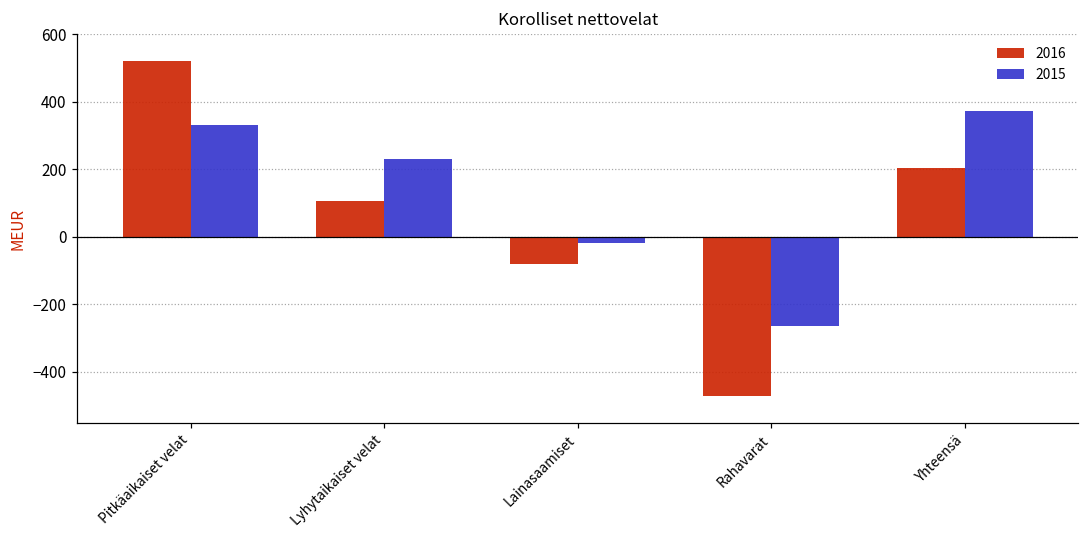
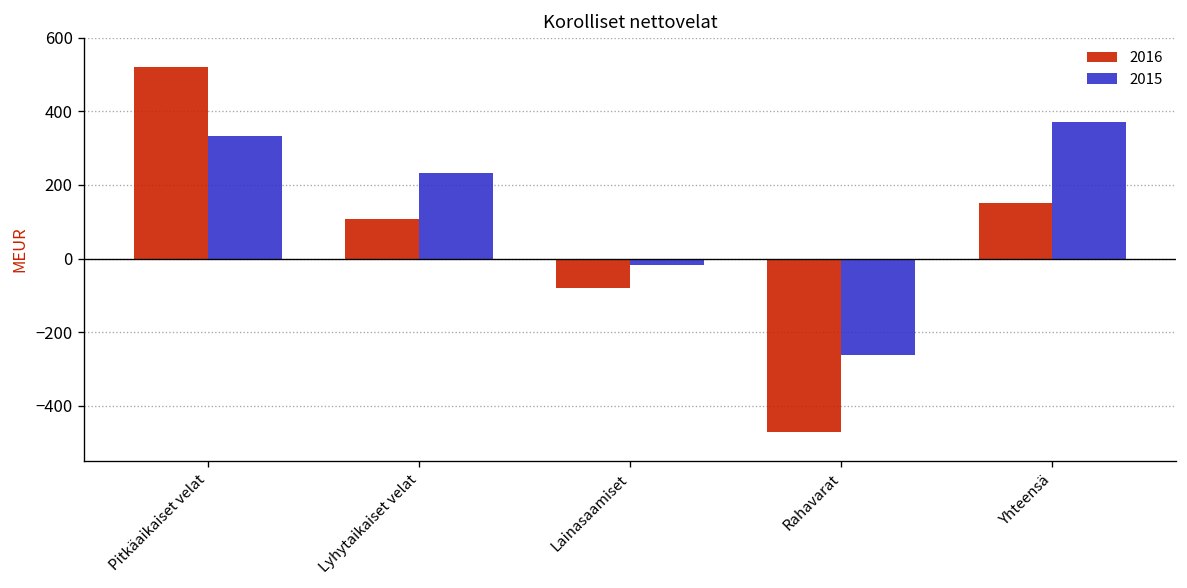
2016, Yhteensä: 210 -> 150
